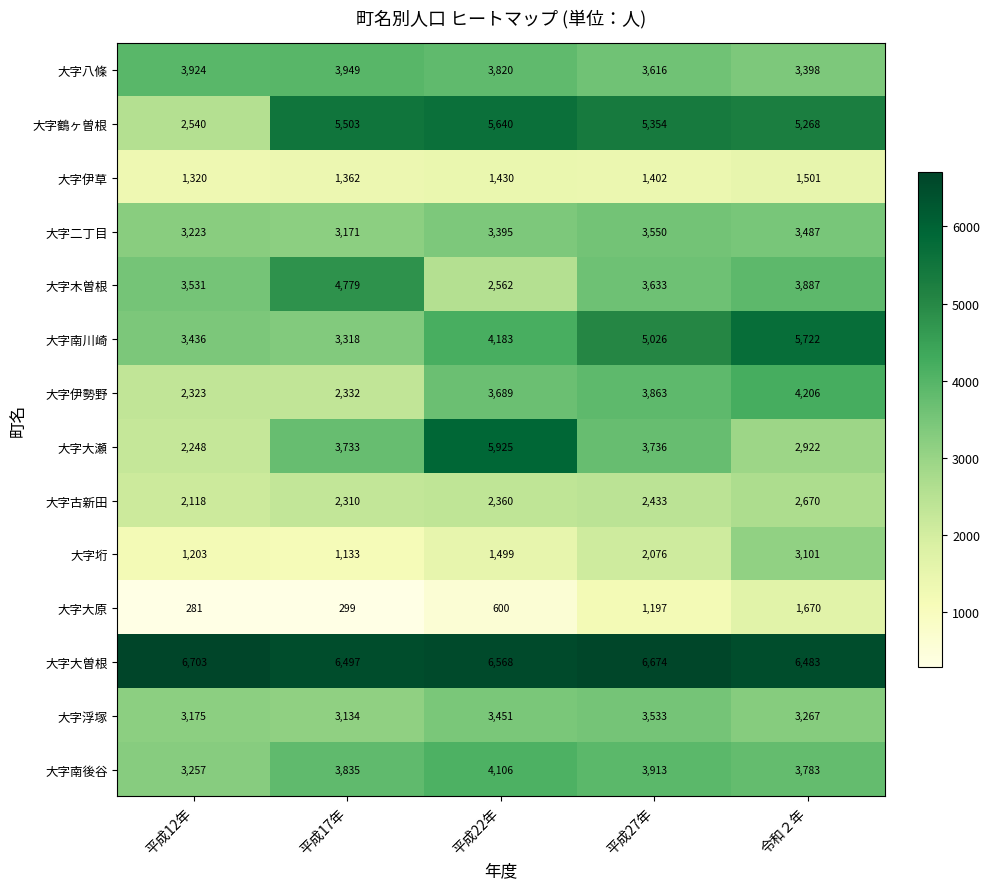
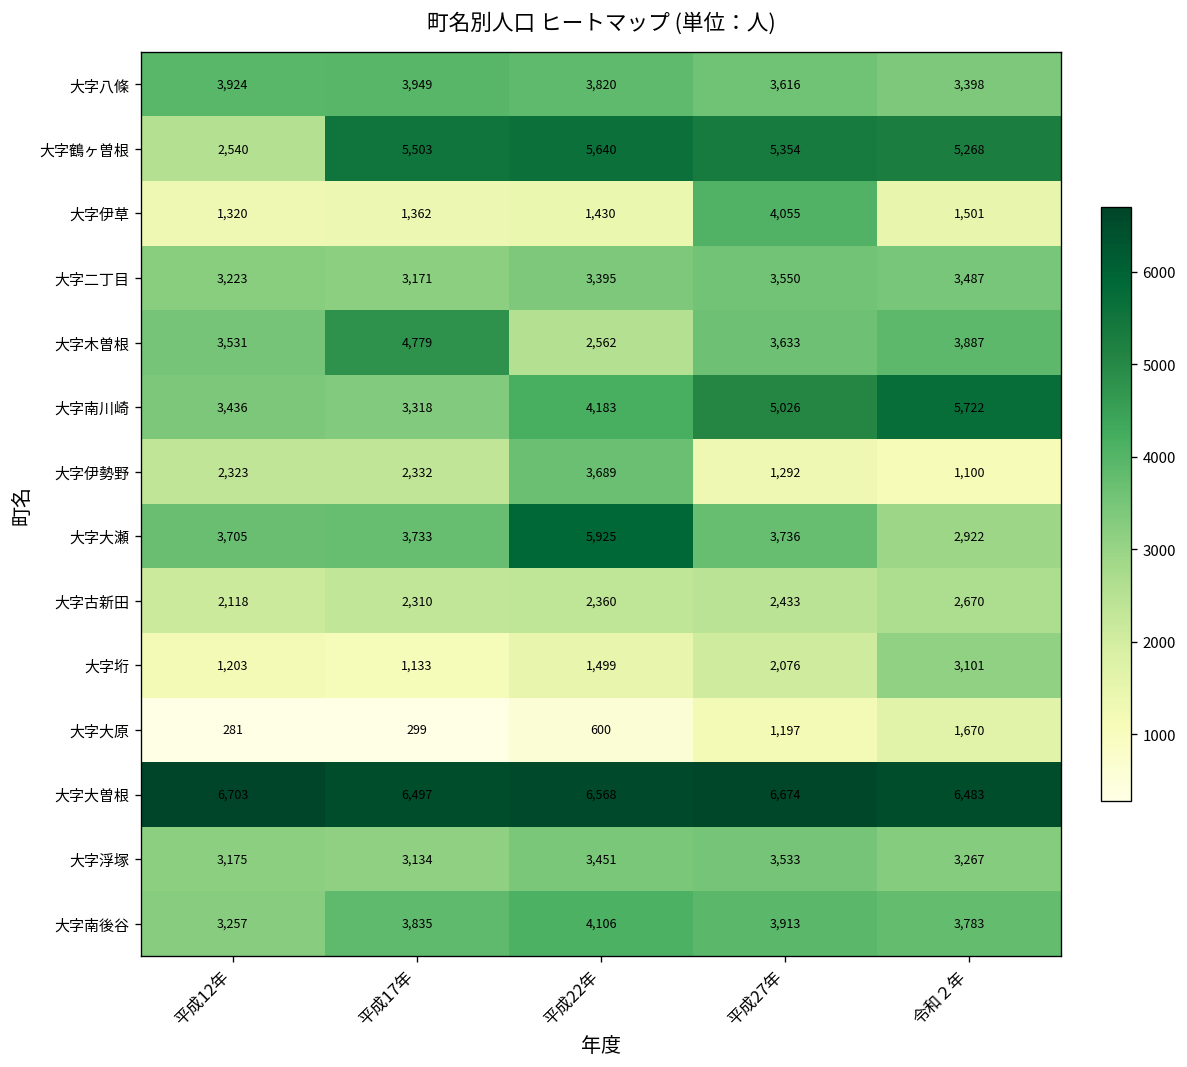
大字伊草, 平成27年: 1,402 -> 4,055
大字伊勢野, 平成27年: 3,863 -> 1,292
大字伊勢野, 令和２年: 4,206 -> 1,100
大字大瀬, 平成12年: 2,248 -> 3,705
